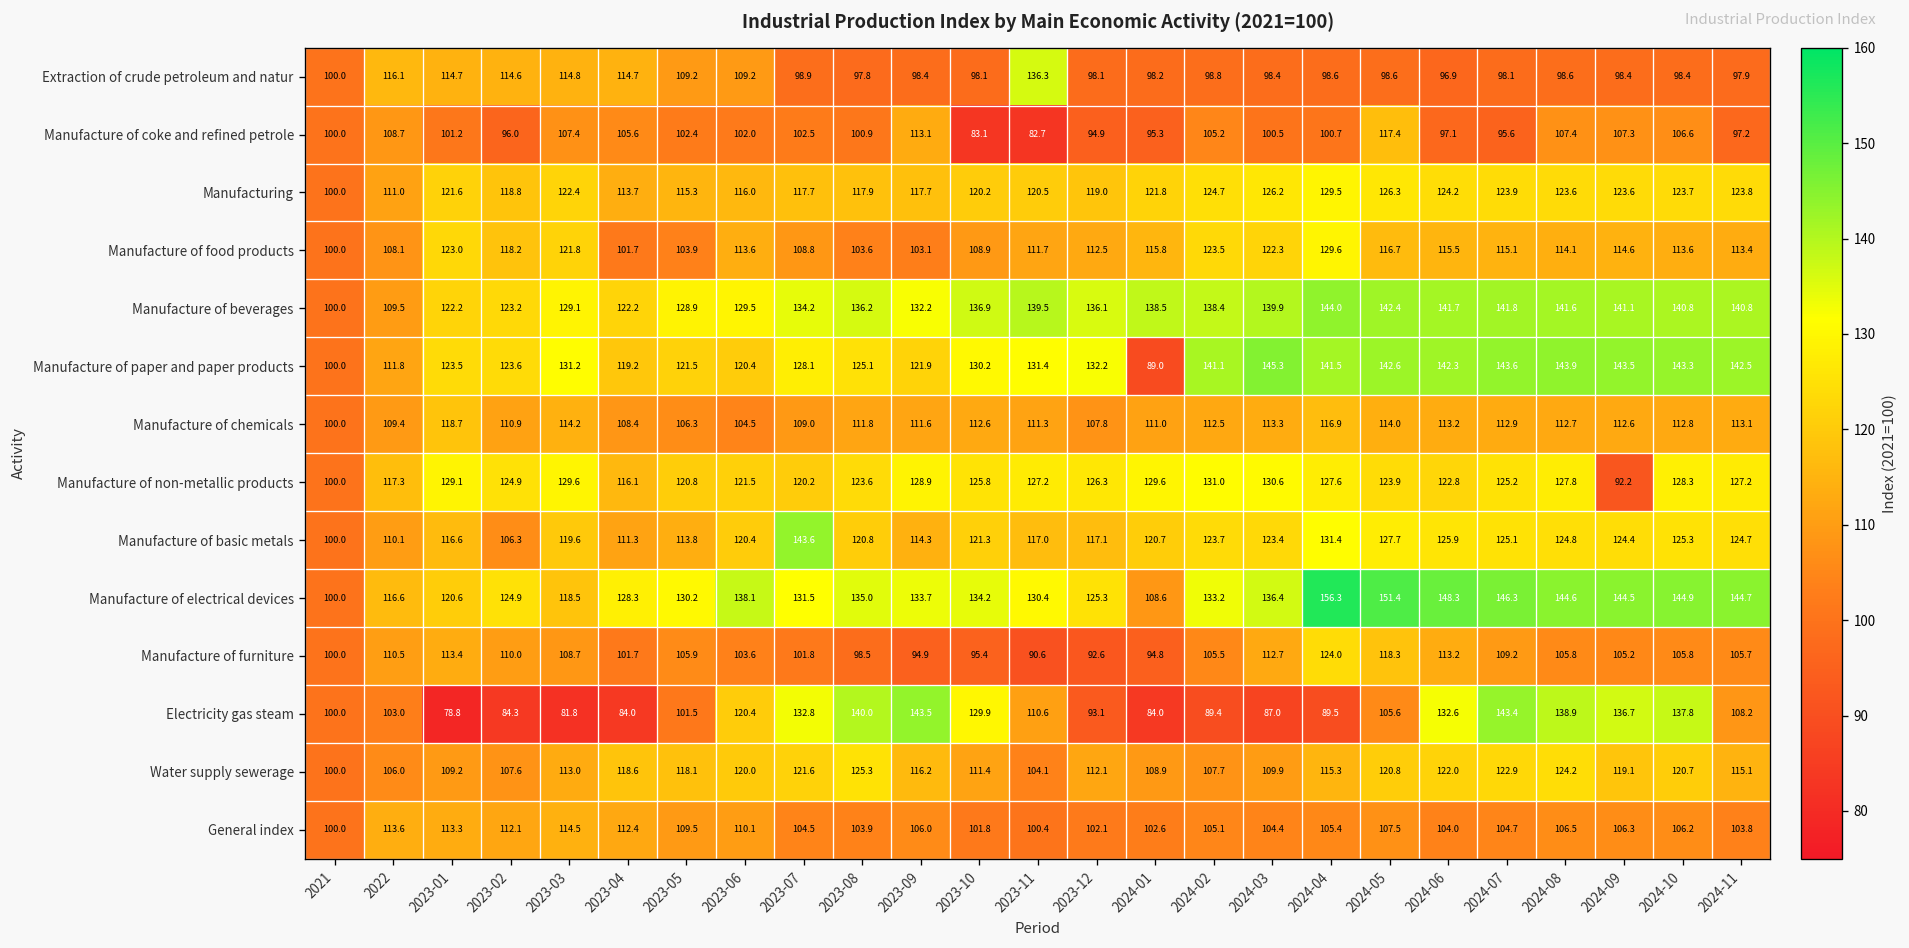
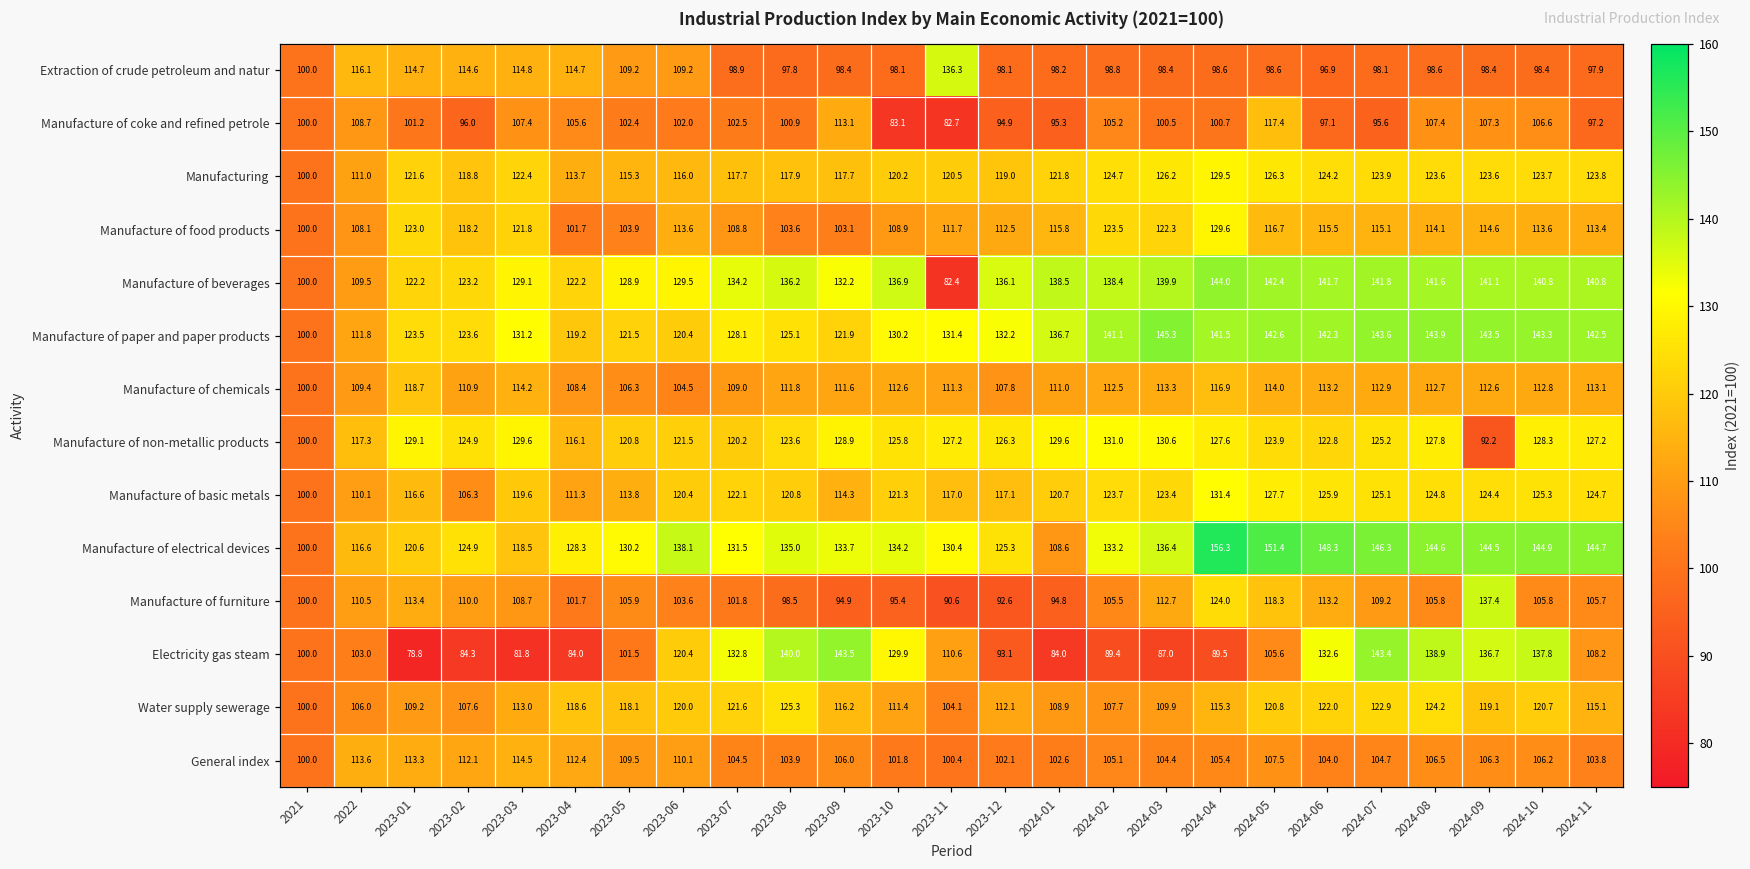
Manufacture of beverages, 2023-11: 139.5 -> 82.4
Manufacture of paper and paper products, 2024-01: 89.0 -> 136.7
Manufacture of basic metals, 2023-07: 143.6 -> 122.1
Manufacture of furniture, 2024-09: 105.2 -> 137.4
